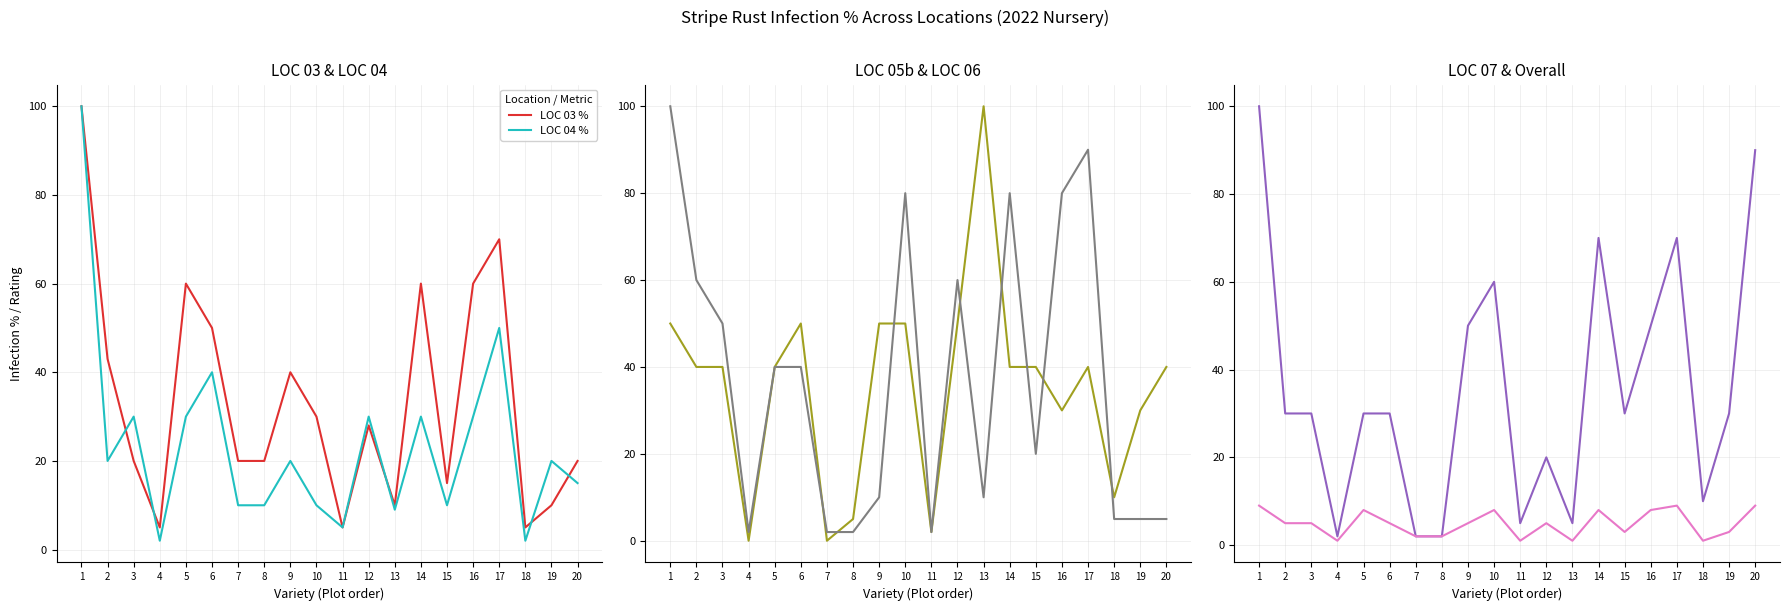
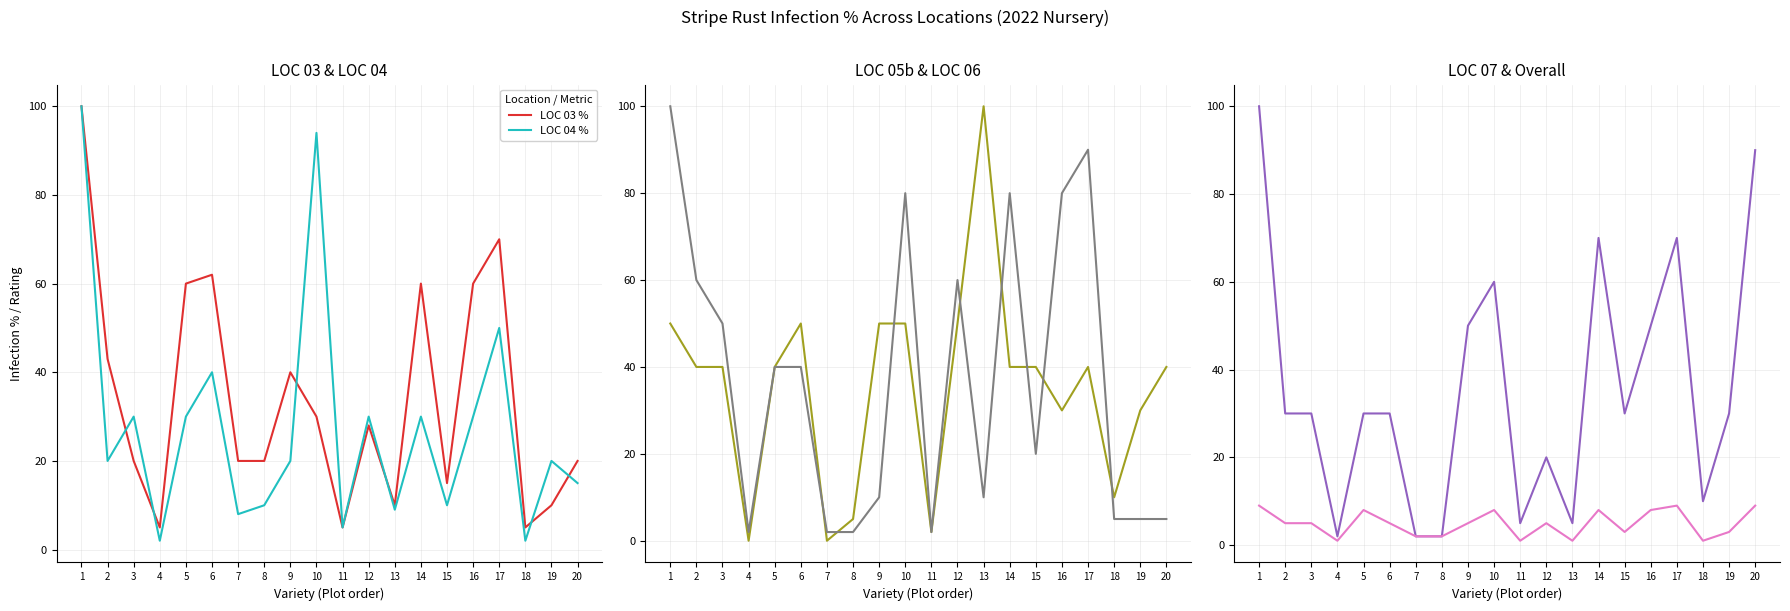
LOC 03 & LOC 04, LOC 03 %, 6: 50 -> 62
LOC 03 & LOC 04, LOC 04 %, 7: 10 -> 8
LOC 03 & LOC 04, LOC 04 %, 10: 10 -> 94
